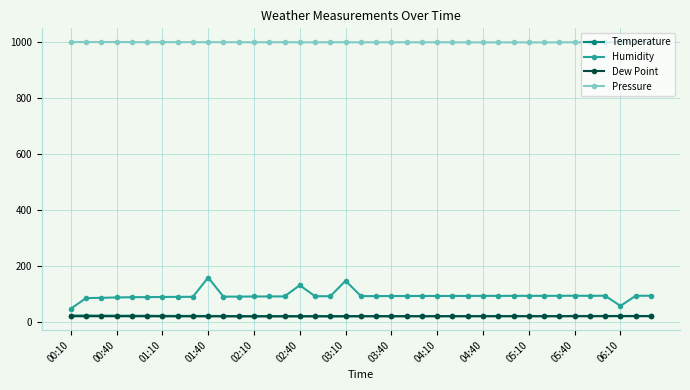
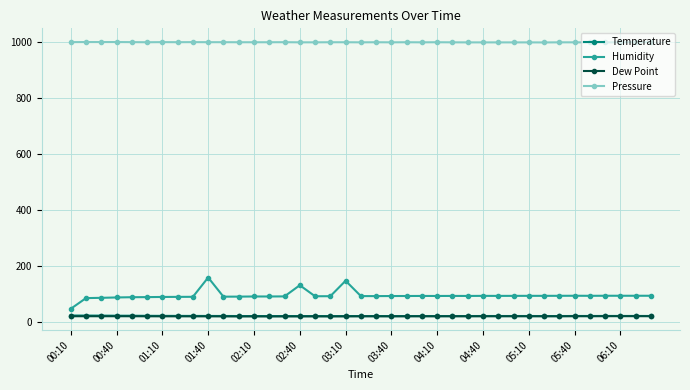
Humidity, 06:10: 60 -> 90
